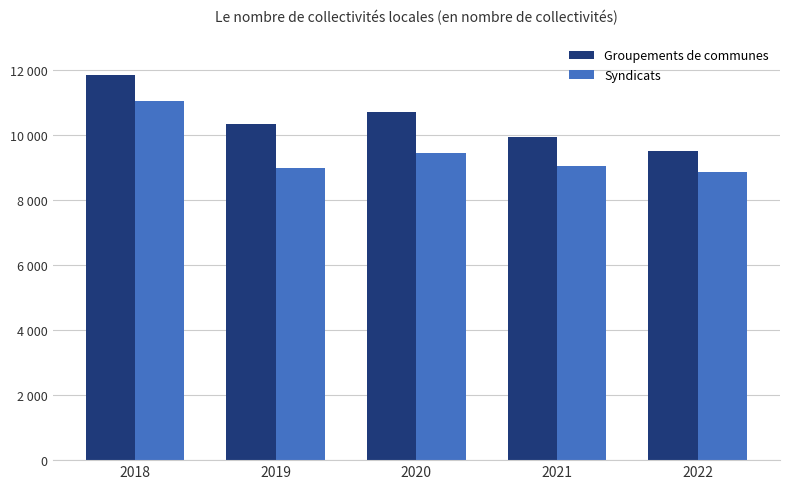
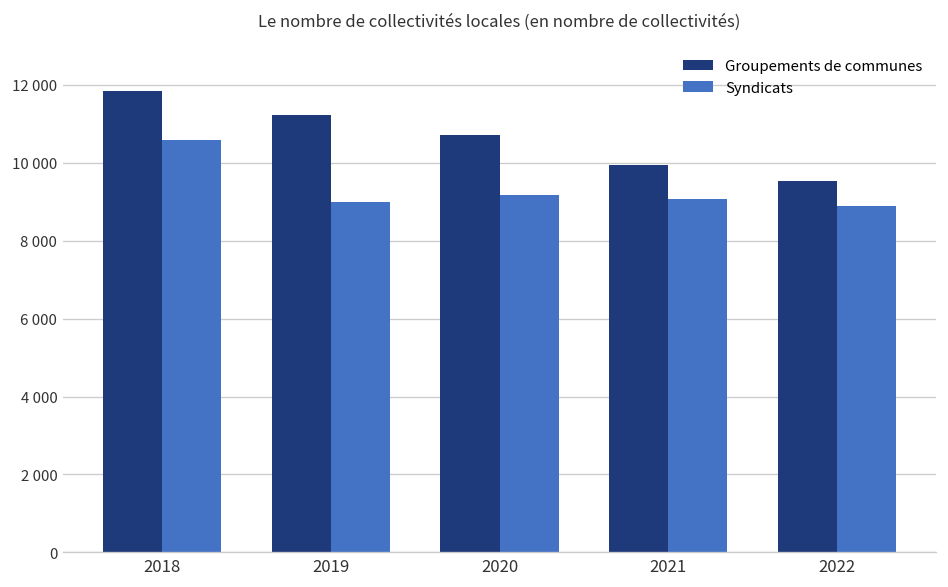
Syndicats, 2018: 11000 -> 10600
Groupements de communes, 2019: 10300 -> 11200
Syndicats, 2020: 9500 -> 9200
